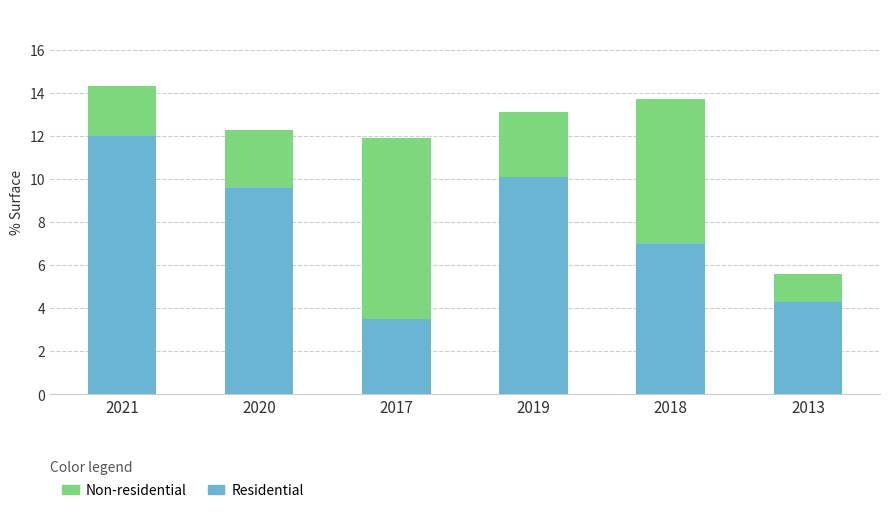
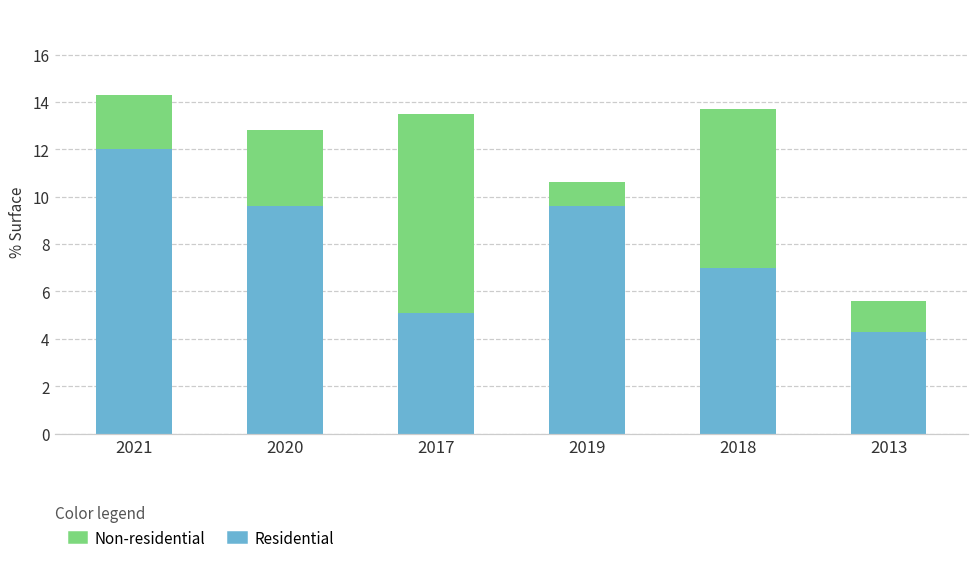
Non-residential, 2020: 2.7 -> 3.2
Residential, 2017: 3.5 -> 5.1
Residential, 2019: 10.1 -> 9.6
Non-residential, 2019: 3 -> 1
